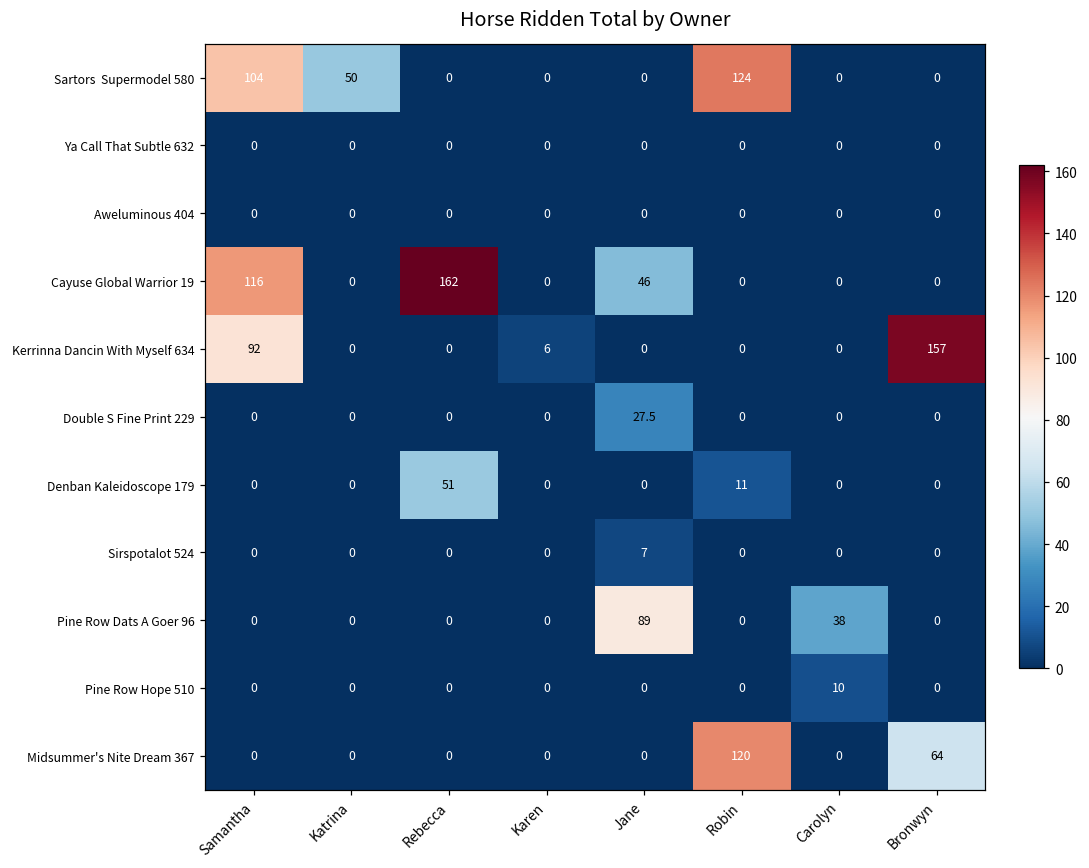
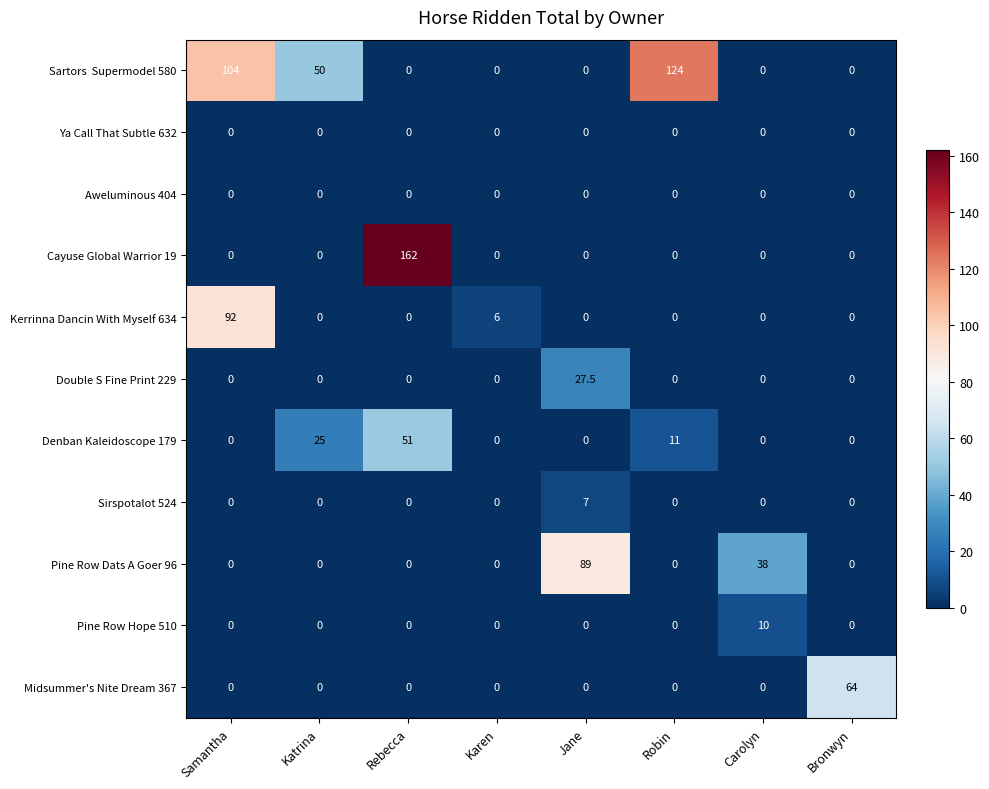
Cayuse Global Warrior 19, Samantha: 116 -> 0
Cayuse Global Warrior 19, Jane: 46 -> 0
Kerrinna Dancin With Myself 634, Bronwyn: 157 -> 0
Denban Kaleidoscope 179, Katrina: 0 -> 25
Midsummer's Nite Dream 367, Robin: 120 -> 0
